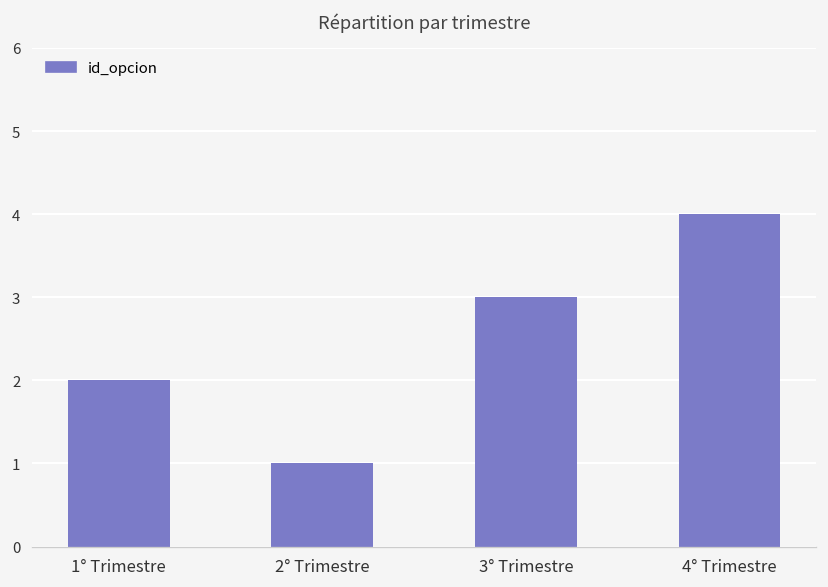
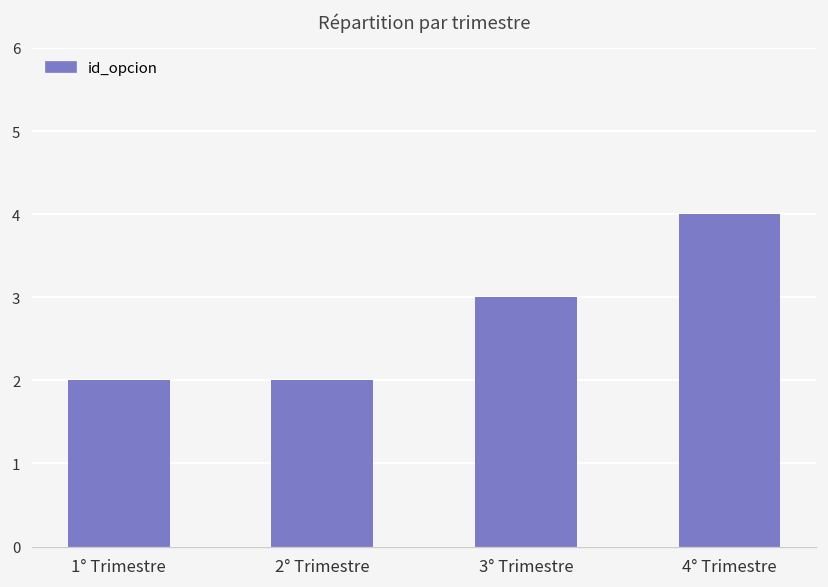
2° Trimestre: 1 -> 2
